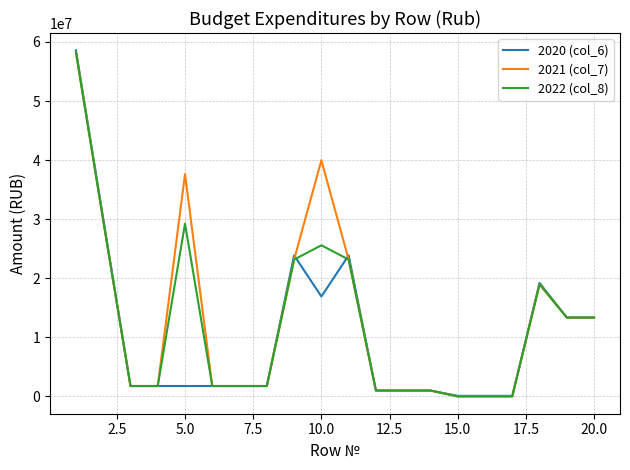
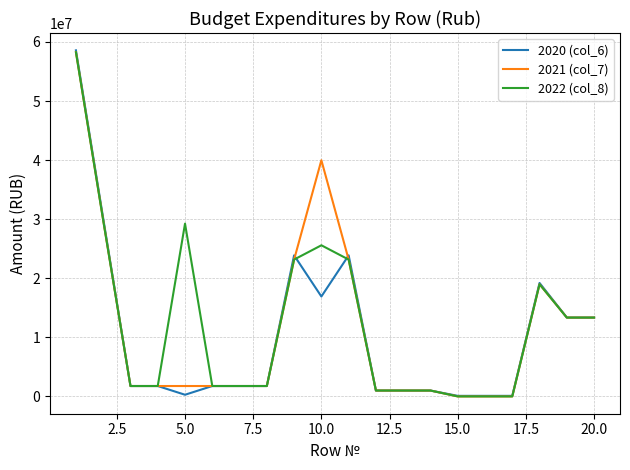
2020 (col_6), 5.0: 2000000 -> 0
2021 (col_7), 5.0: 38000000 -> 2000000
